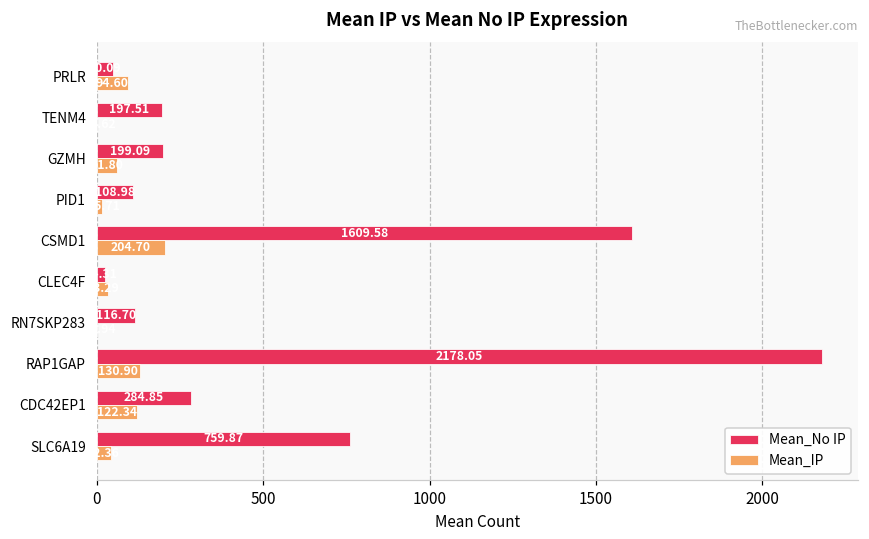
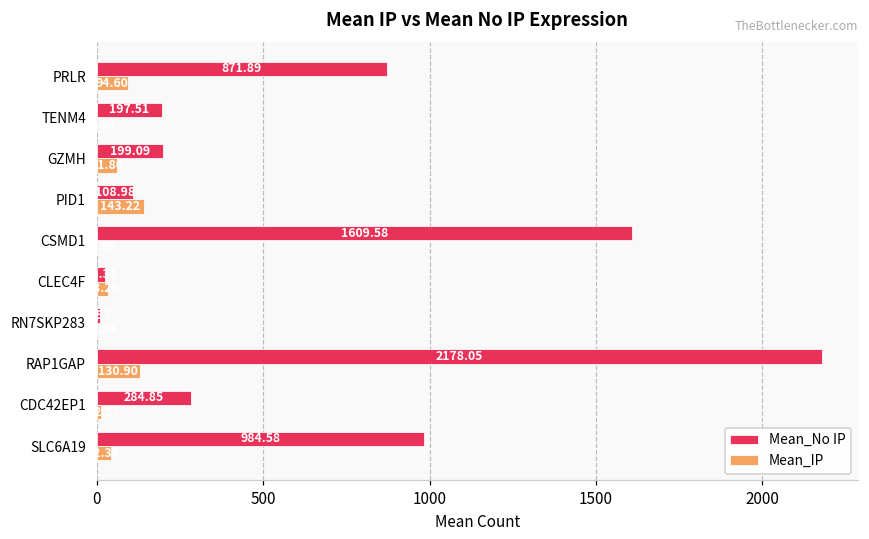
Mean_No IP, PRLR: 50 -> 870
Mean_IP, PID1: 20 -> 140
Mean_IP, CSMD1: 200 -> 0
Mean_No IP, RN7SKP283: 120 -> 10
Mean_IP, CDC42EP1: 120 -> 10
Mean_No IP, SLC6A19: 759.87 -> 984.58
